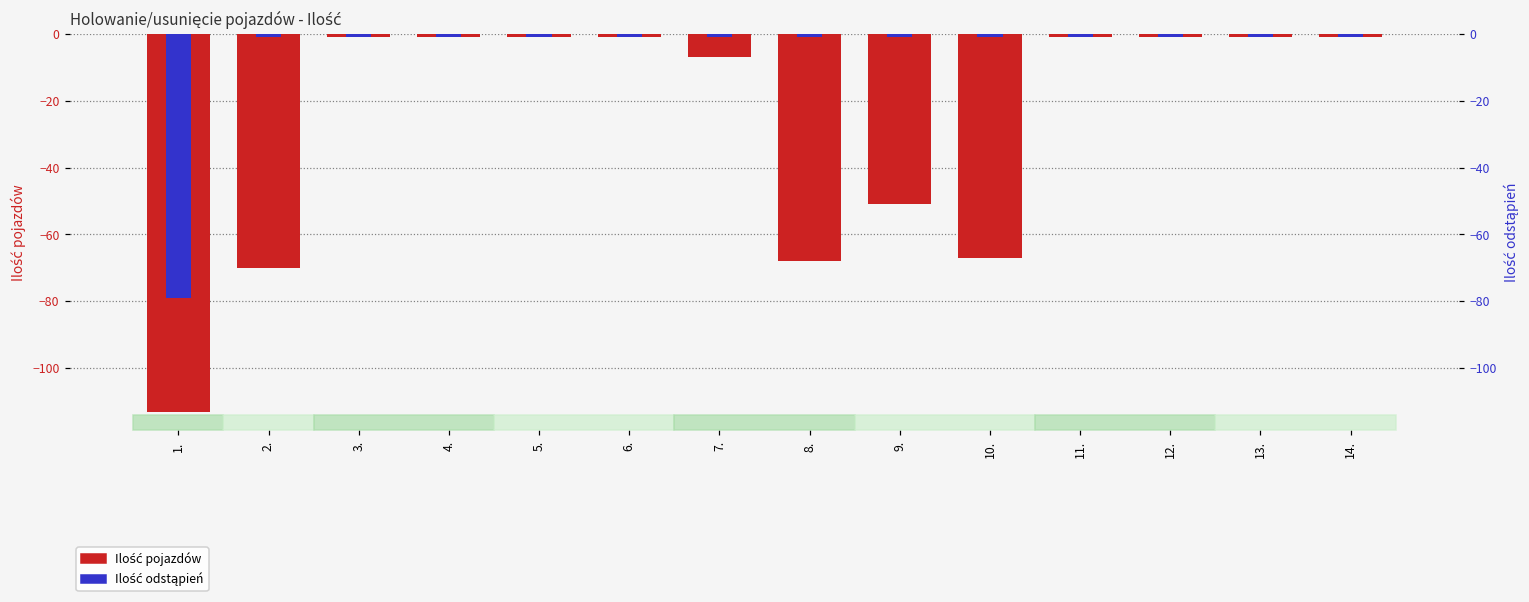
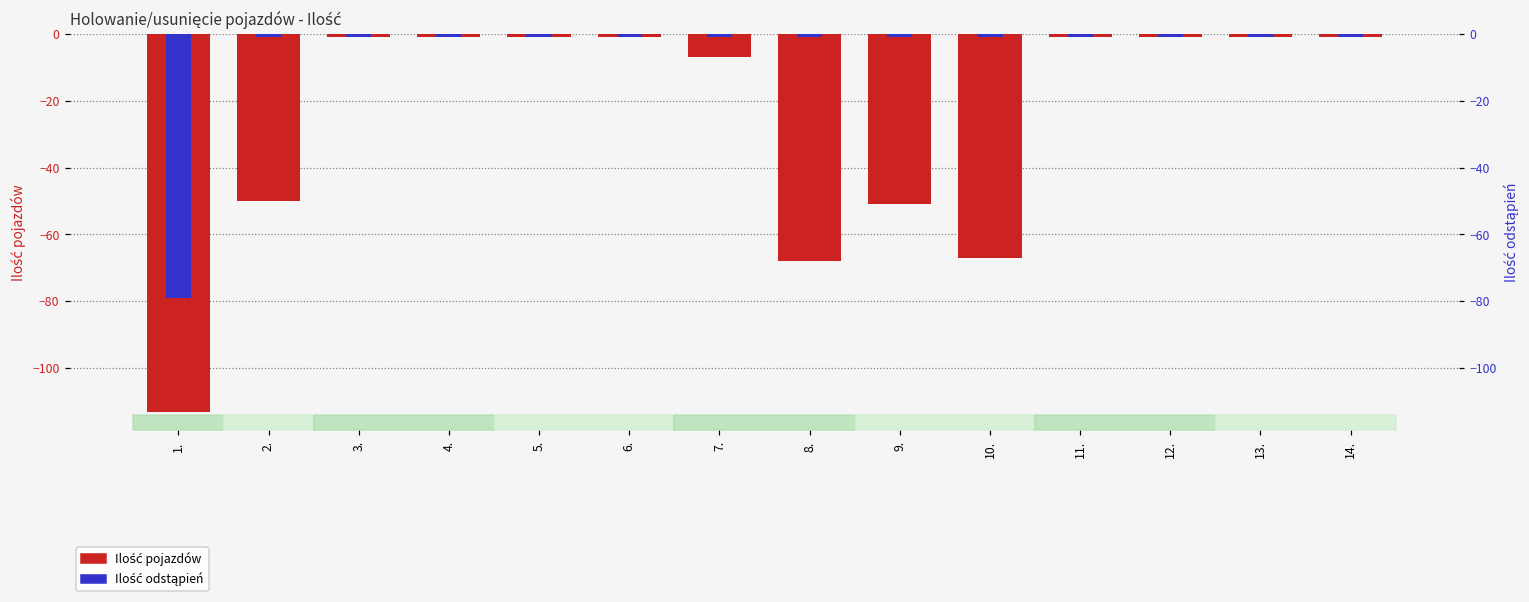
Ilość pojazdów, 2.: -70 -> -50
